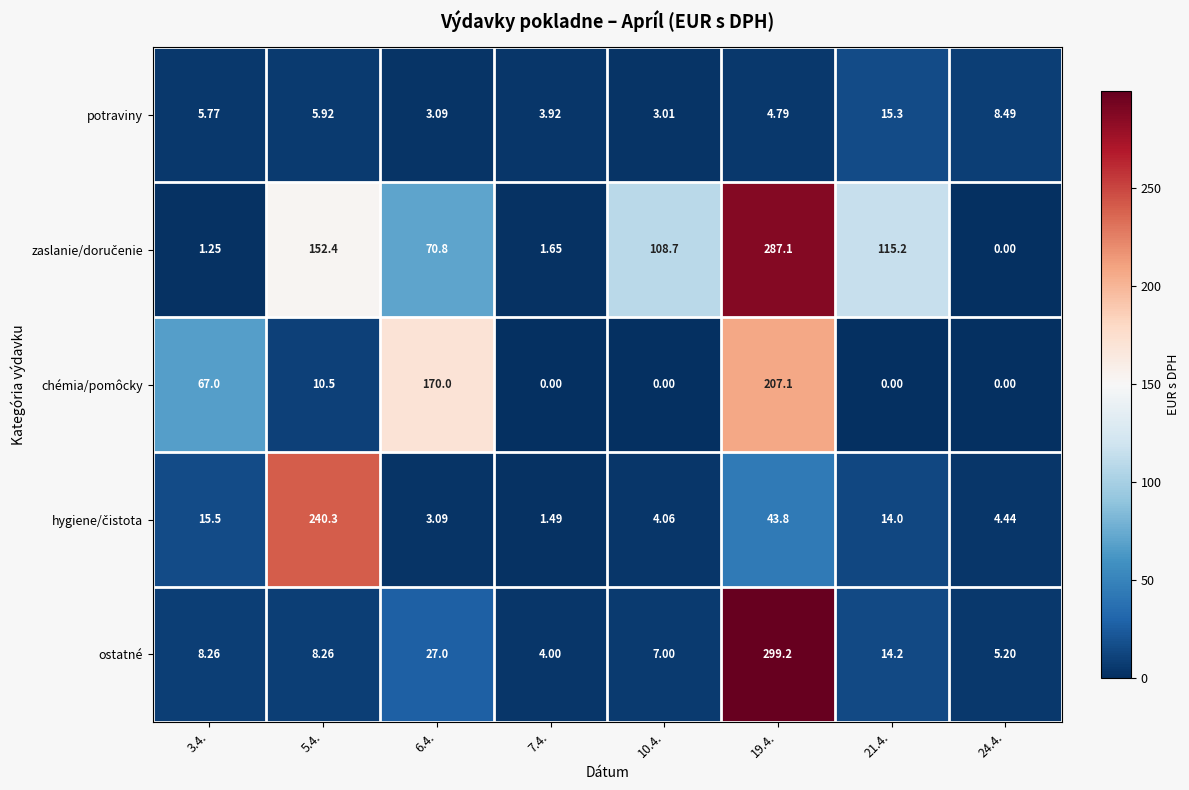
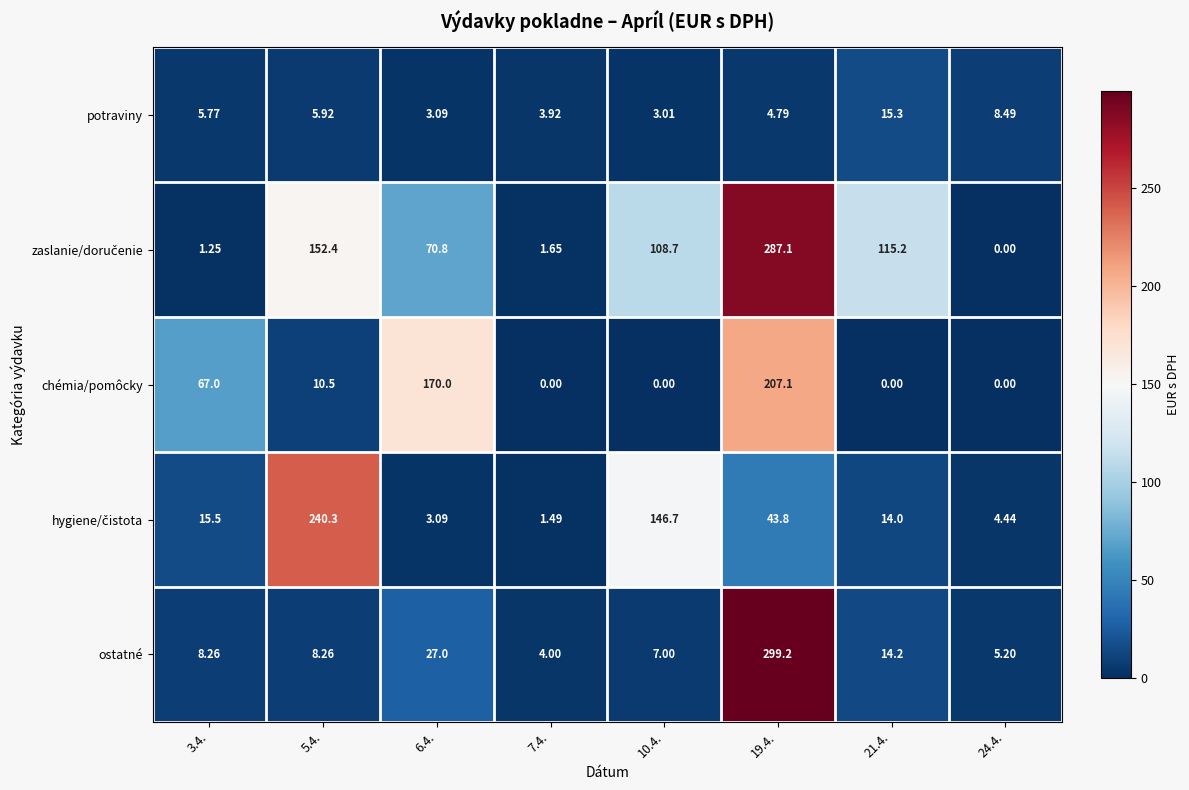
hygiene/čistota, 10.4.: 4.06 -> 146.7
